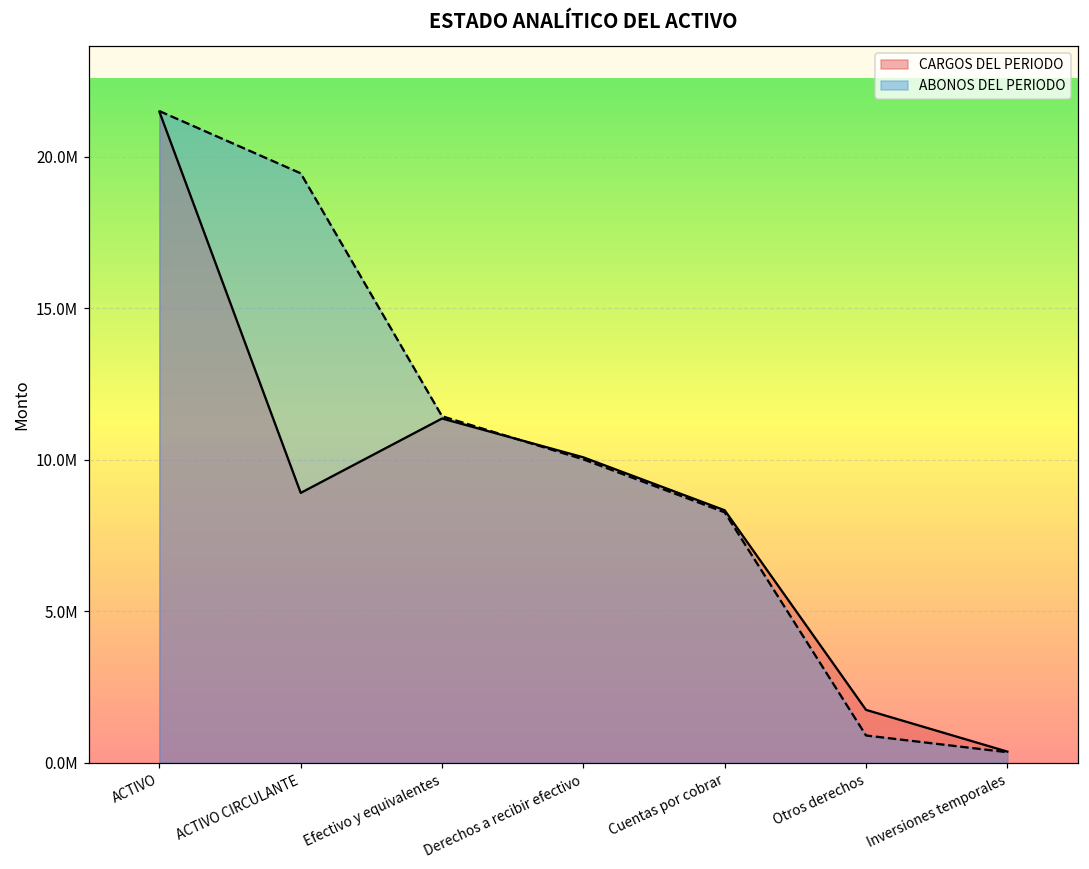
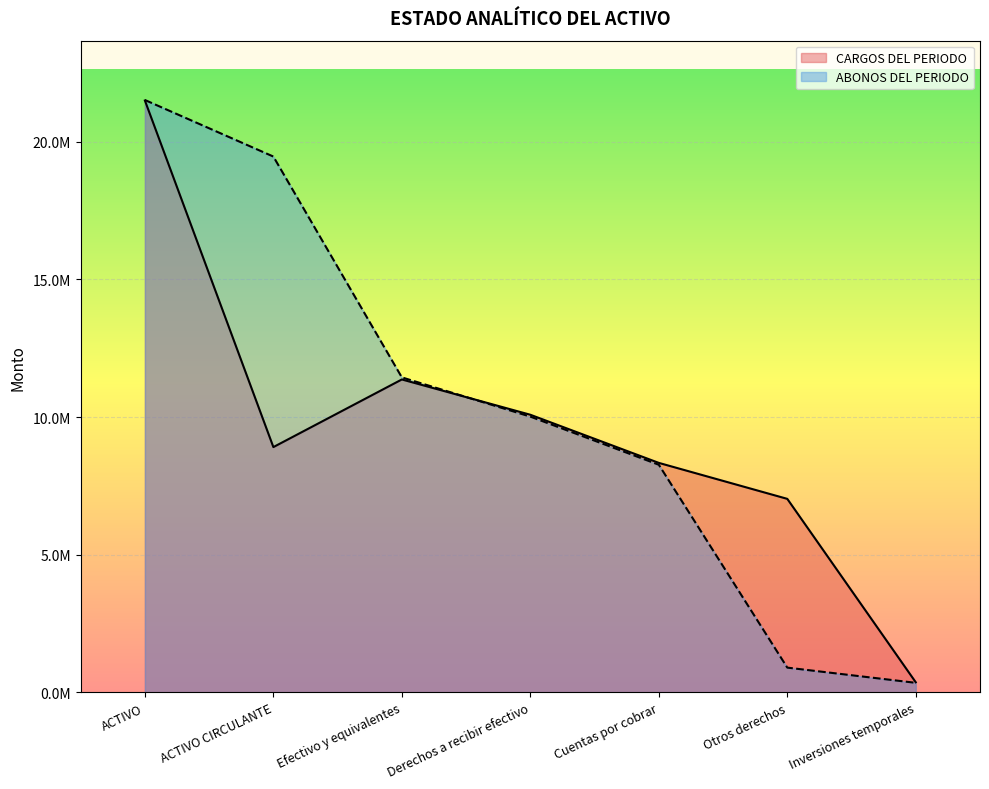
CARGOS DEL PERIODO, Otros derechos: 1700000 -> 7000000
